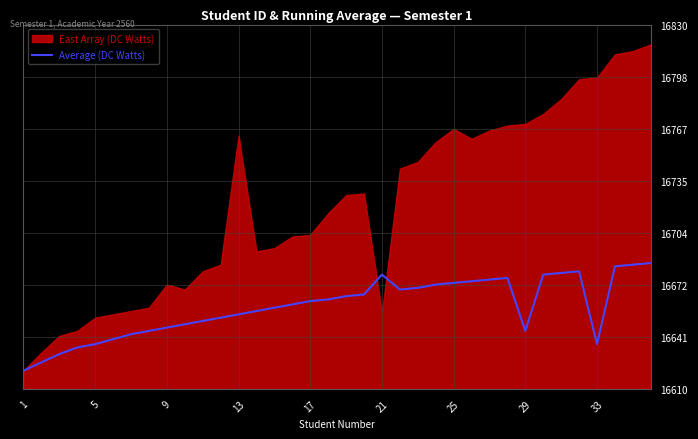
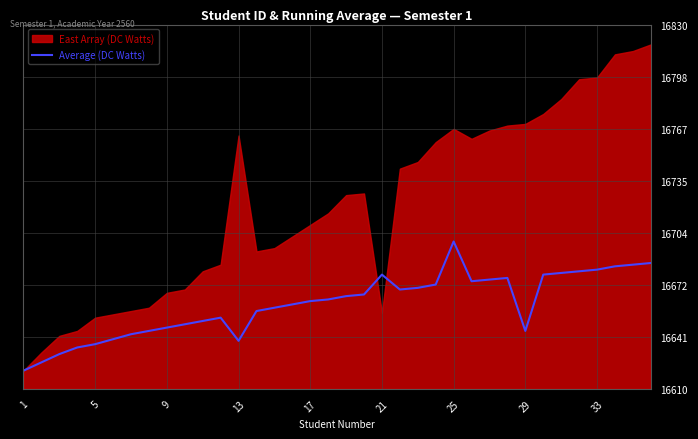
East Array (DC Watts), 9: 16673 -> 16668
Average (DC Watts), 13: 16655 -> 16639
East Array (DC Watts), 17: 16703 -> 16709
Average (DC Watts), 25: 16674 -> 16699
Average (DC Watts), 33: 16637 -> 16682
